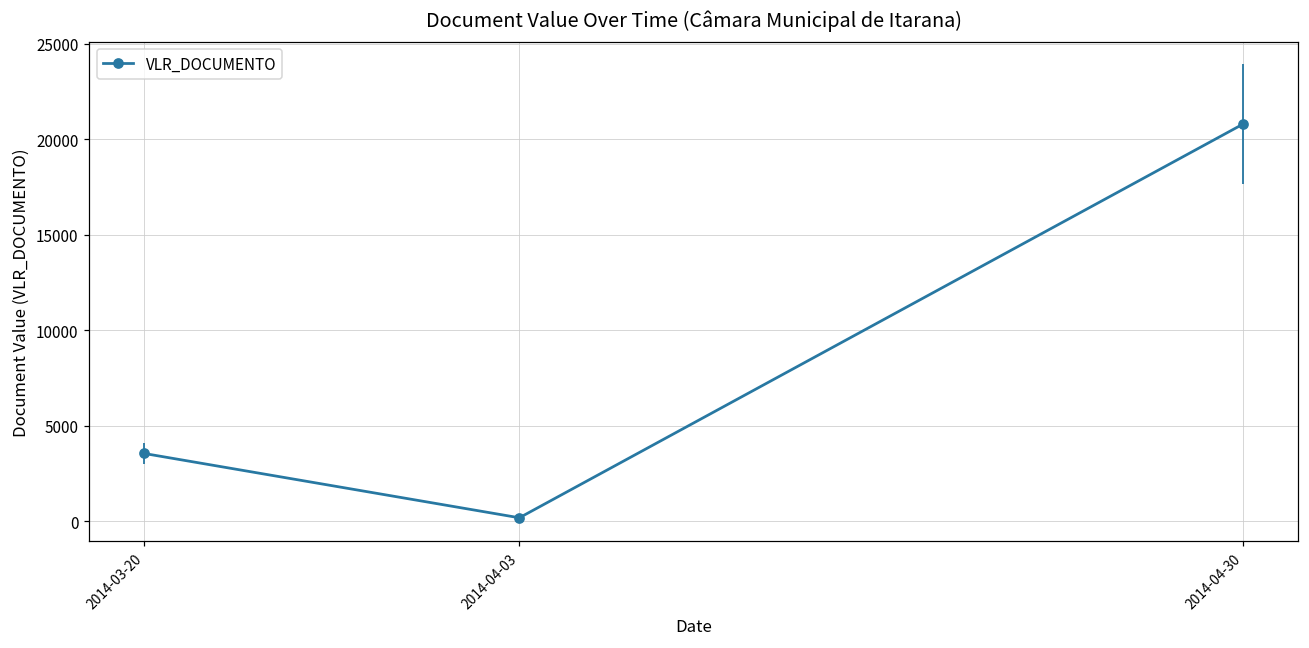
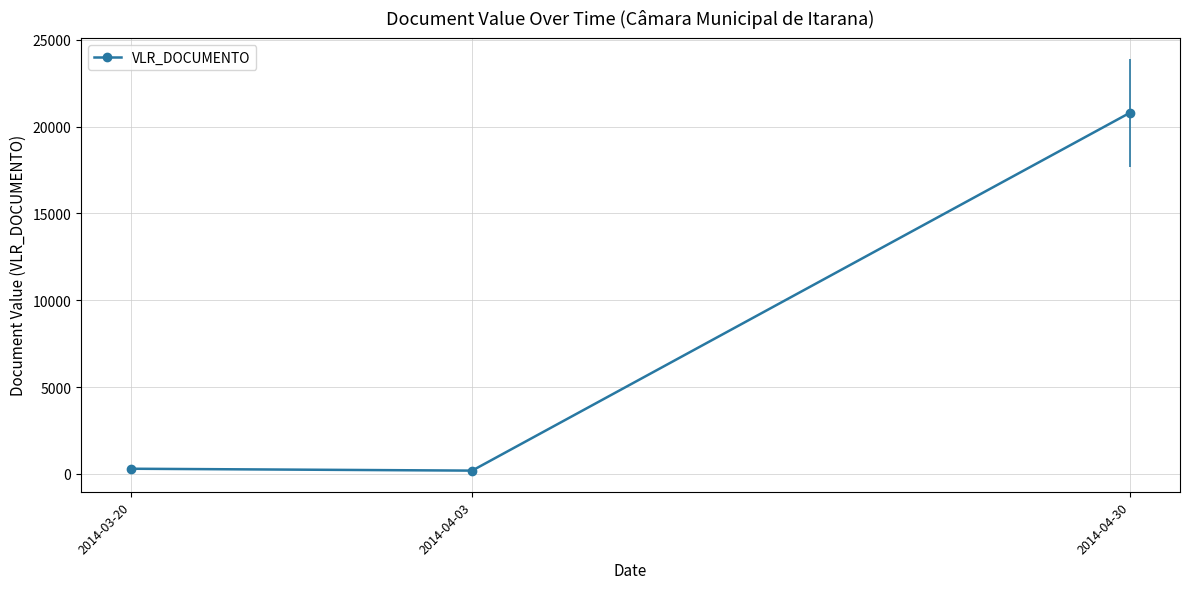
2014-03-20: 3600 -> 300
